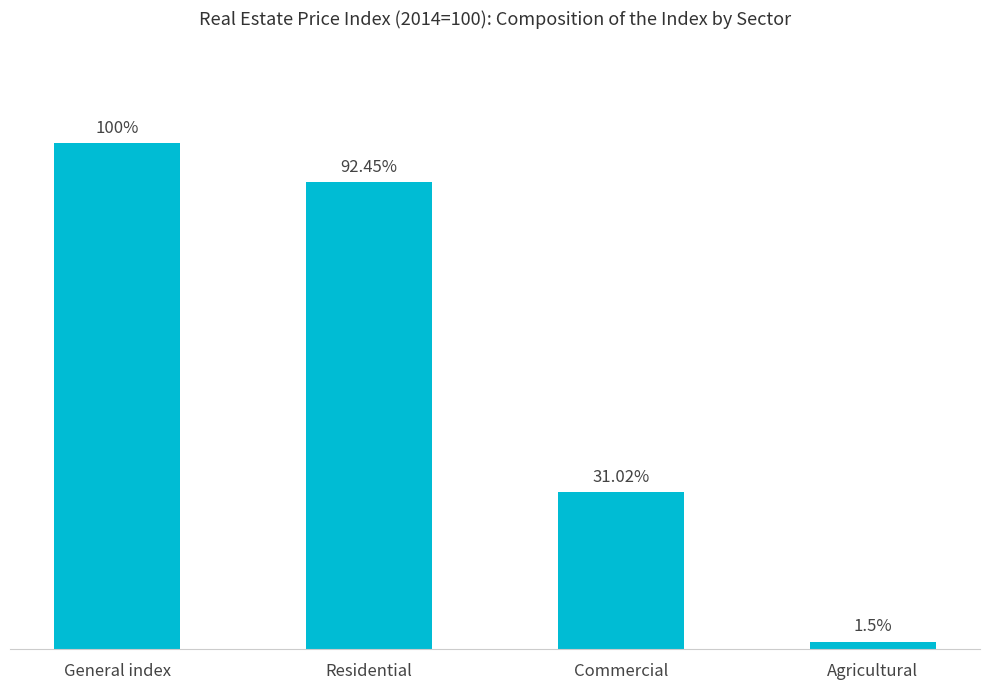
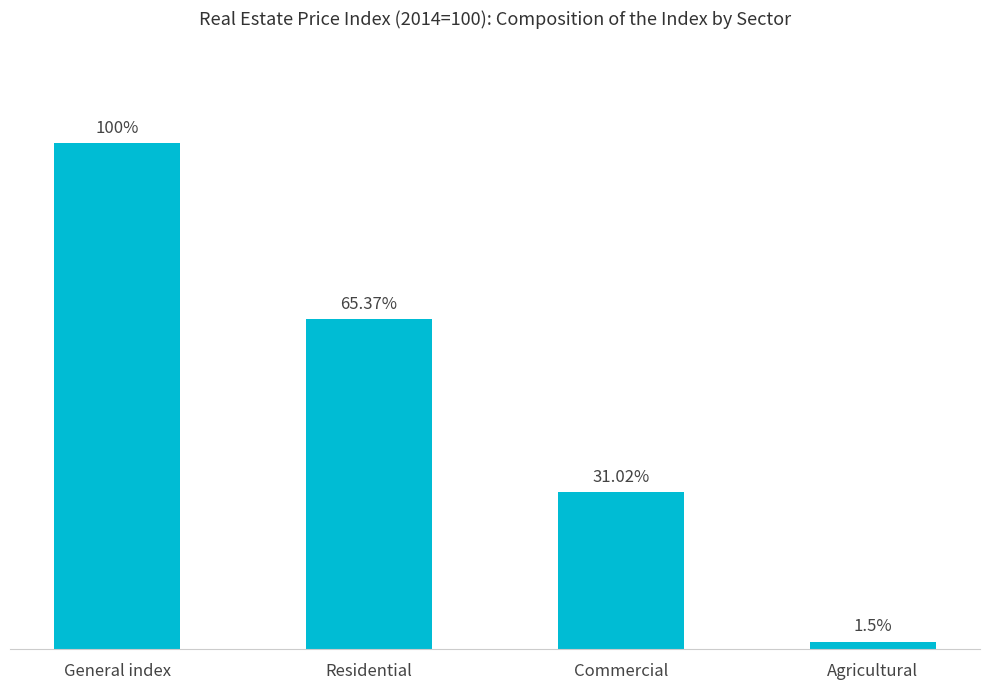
Residential: 92.45% -> 65.37%
